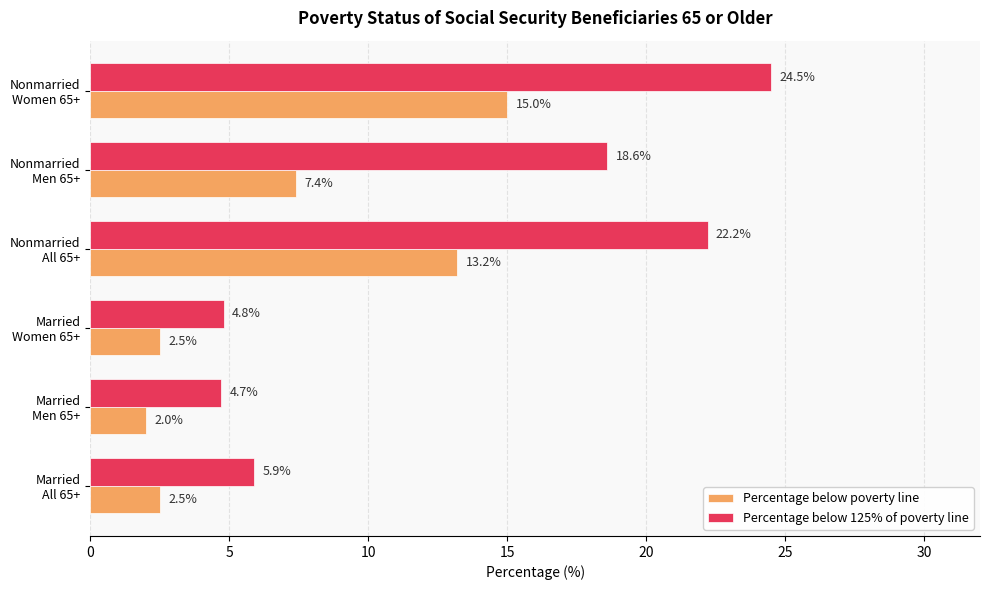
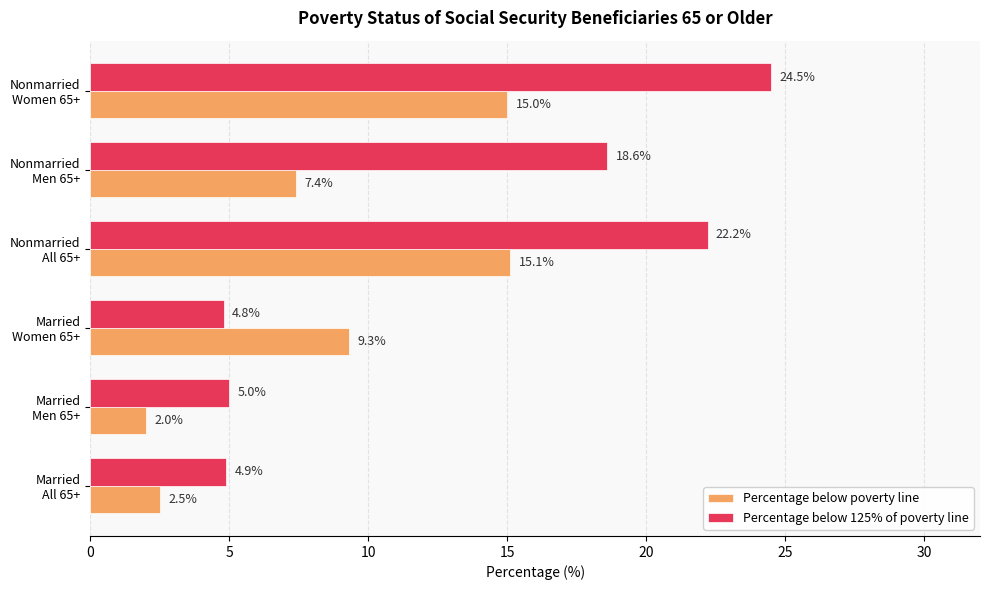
Percentage below poverty line, Nonmarried All 65+: 13.2% -> 15.1%
Percentage below poverty line, Married Women 65+: 2.5% -> 9.3%
Percentage below 125% of poverty line, Married Men 65+: 4.7% -> 5.0%
Percentage below 125% of poverty line, Married All 65+: 5.9% -> 4.9%
